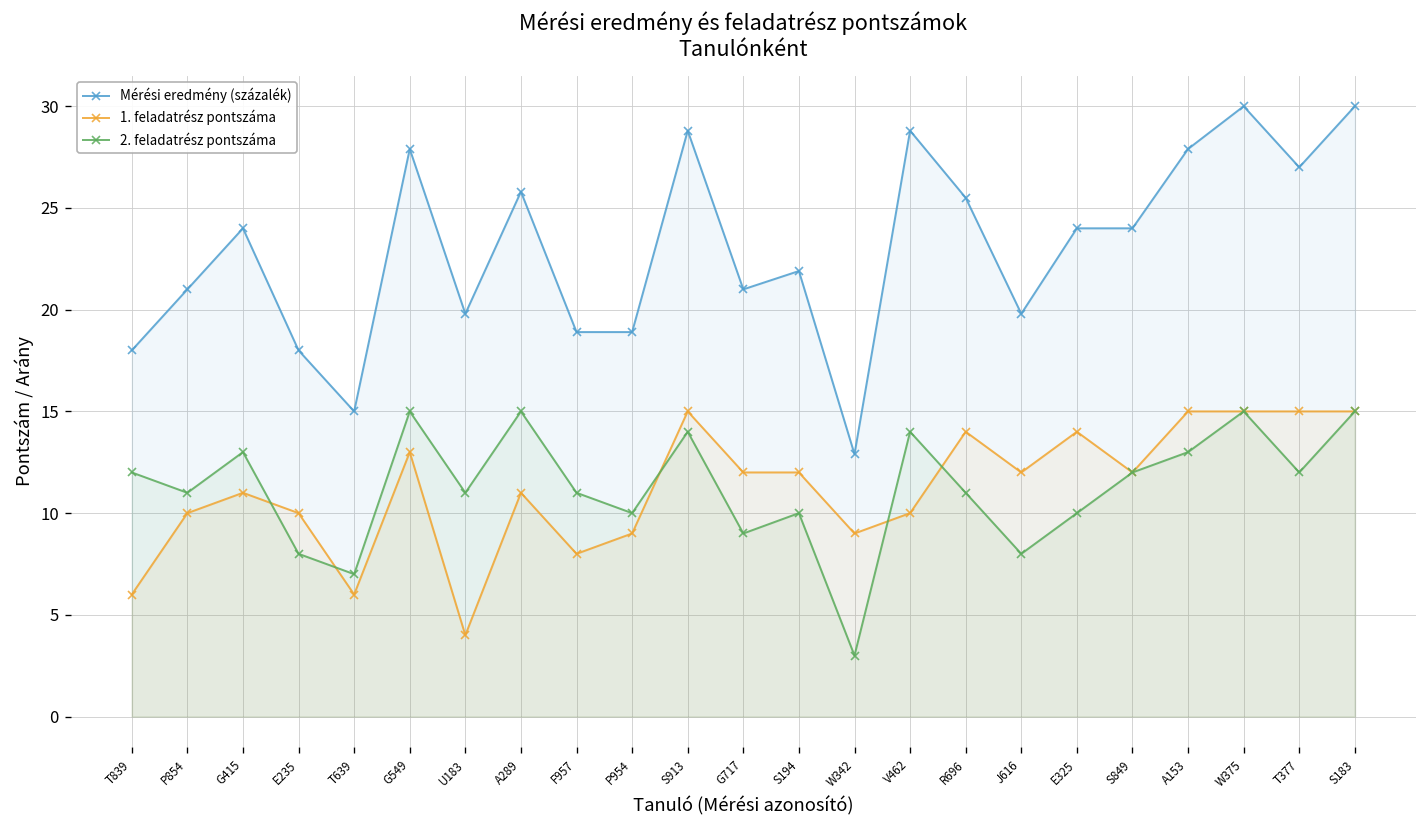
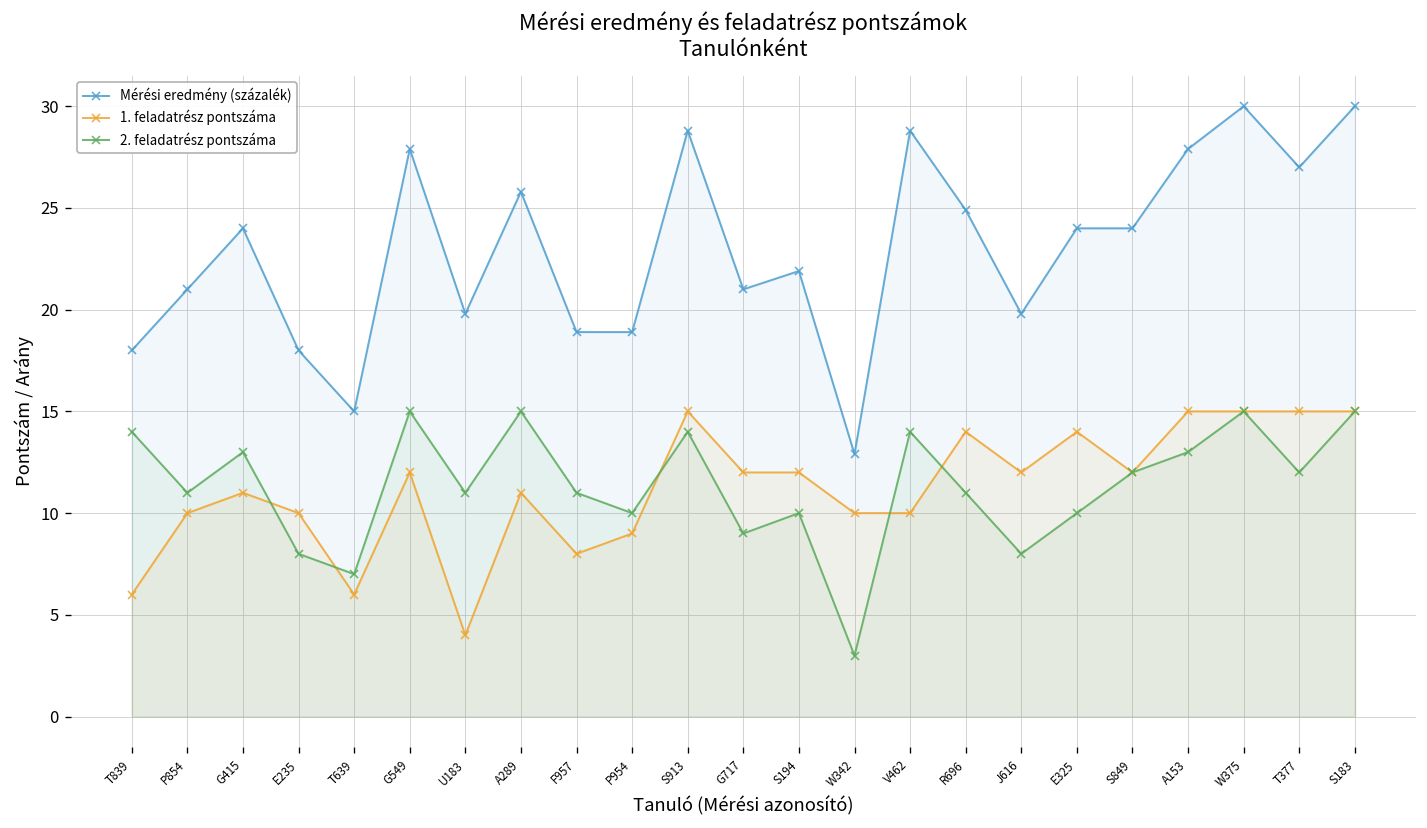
2. feladatrész pontszáma, T839: 12 -> 14
1. feladatrész pontszáma, G549: 13 -> 12
1. feladatrész pontszáma, W342: 9 -> 10
Mérési eredmény (százalék), R696: 25.5 -> 24.9
